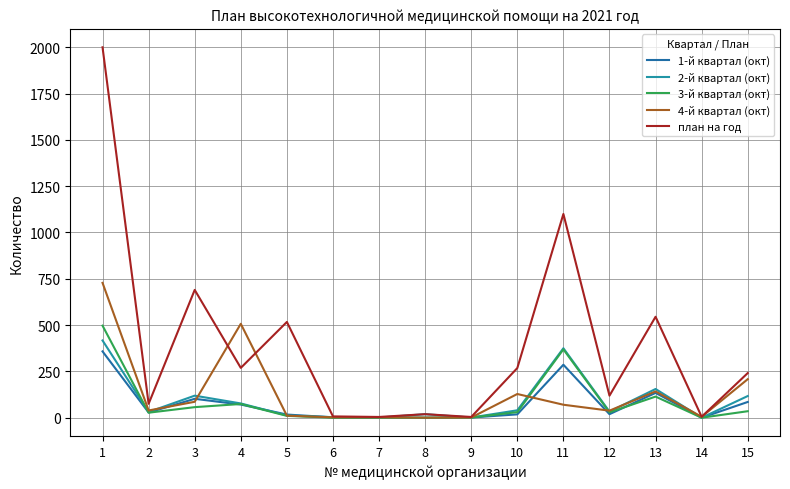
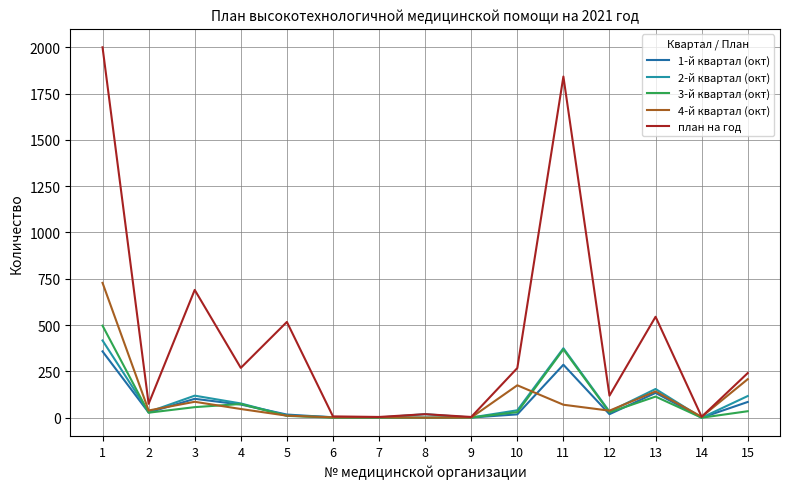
4-й квартал (окт), 4: 510 -> 50
4-й квартал (окт), 10: 130 -> 180
план на год, 11: 1100 -> 1840
